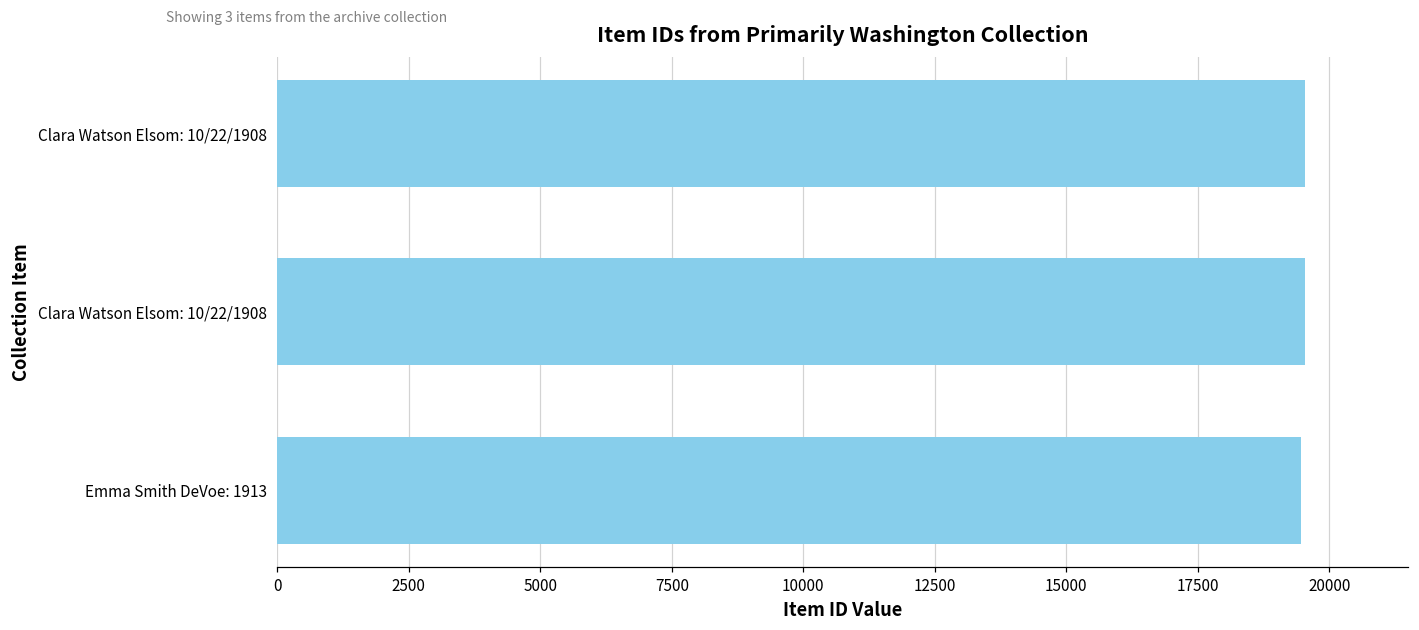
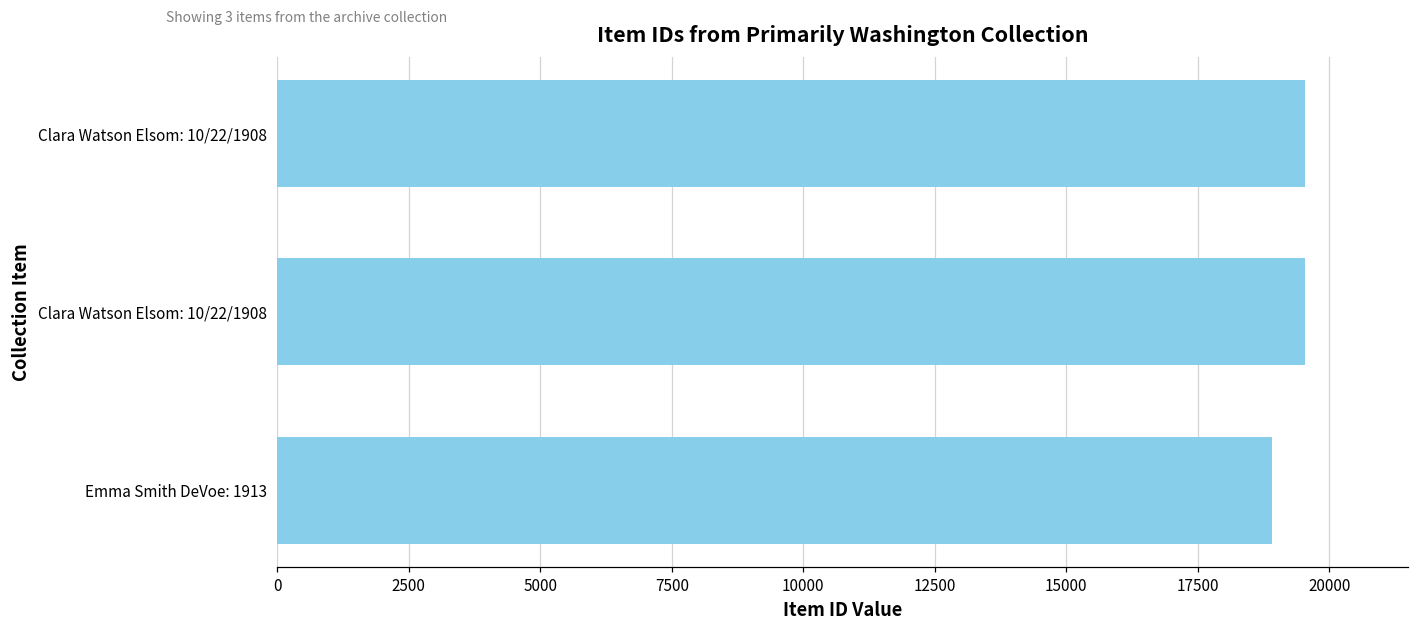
Emma Smith DeVoe: 1913: 19500 -> 18900
